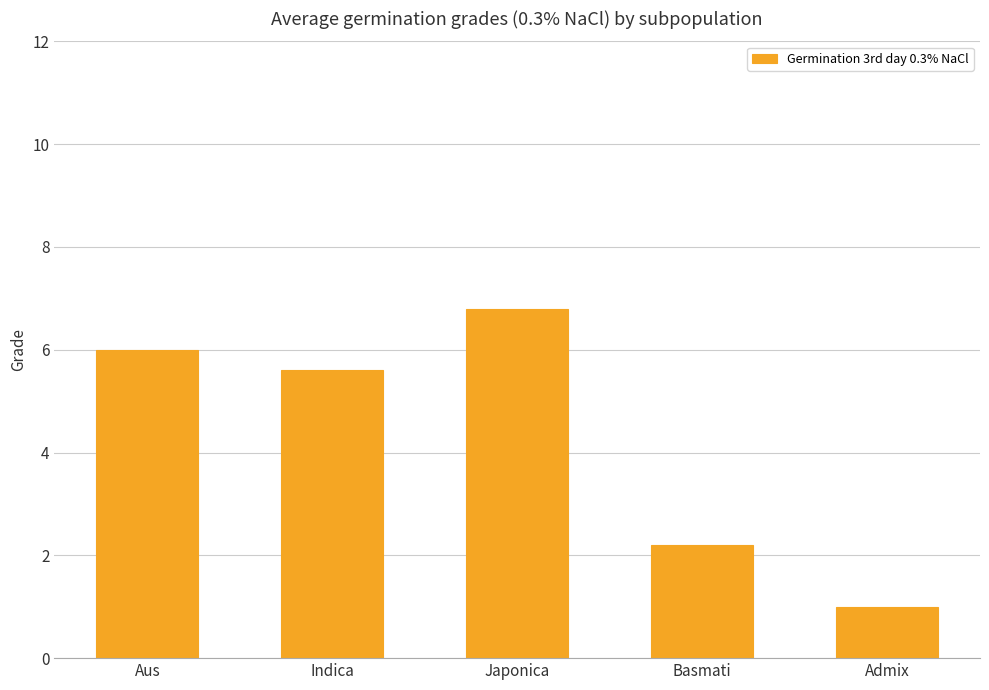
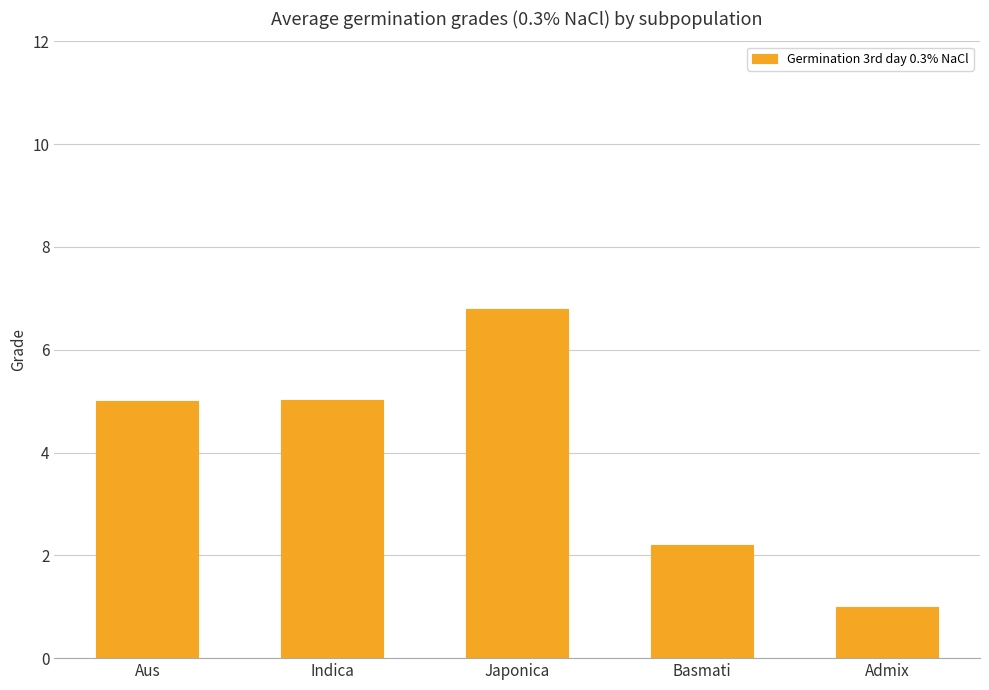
Aus: 6 -> 5
Indica: 5.6 -> 5.0
